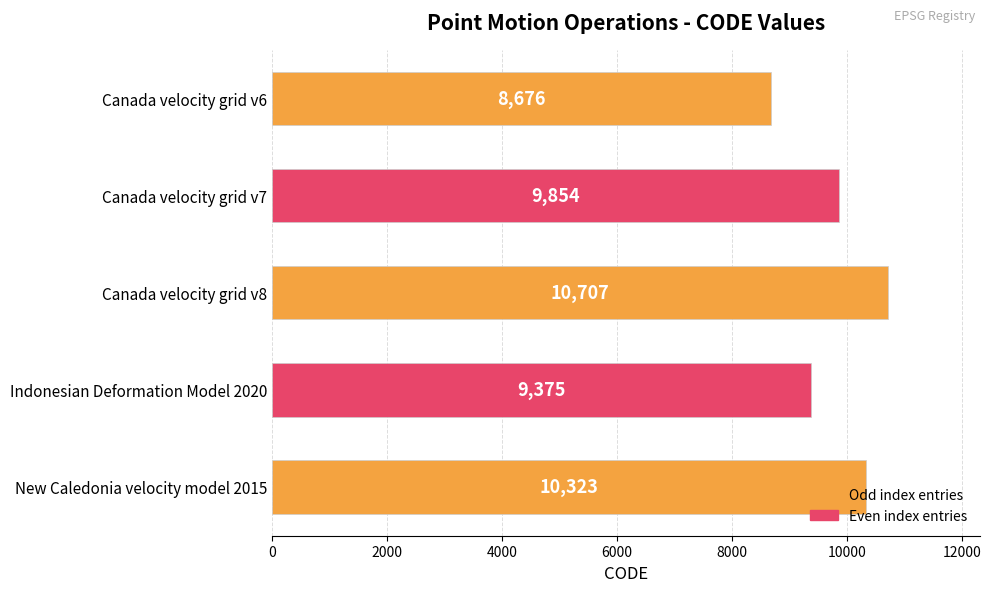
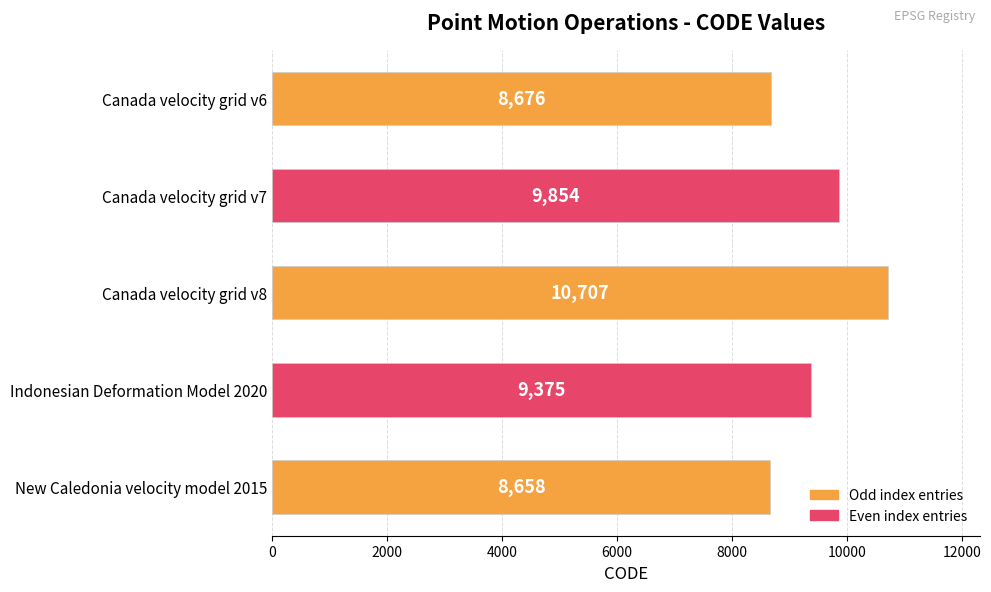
New Caledonia velocity model 2015: 10,323 -> 8,658
